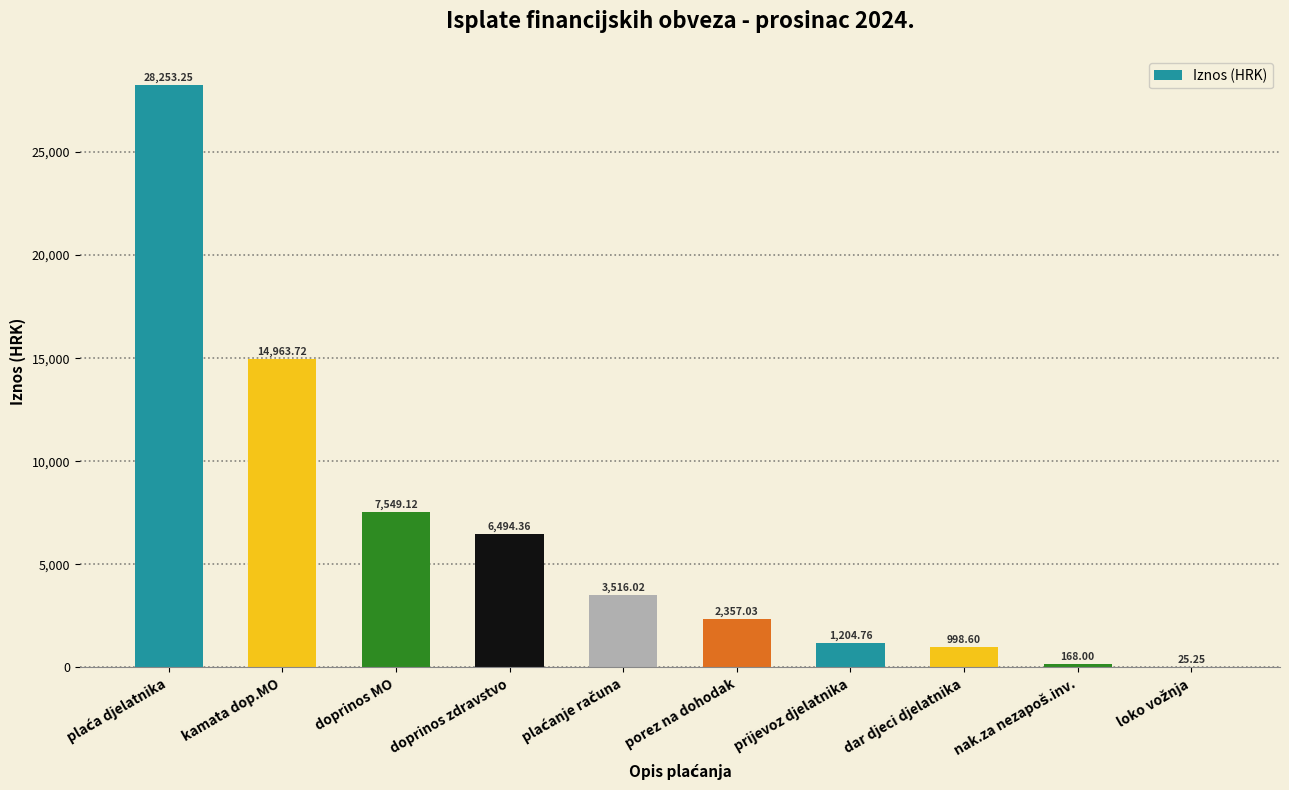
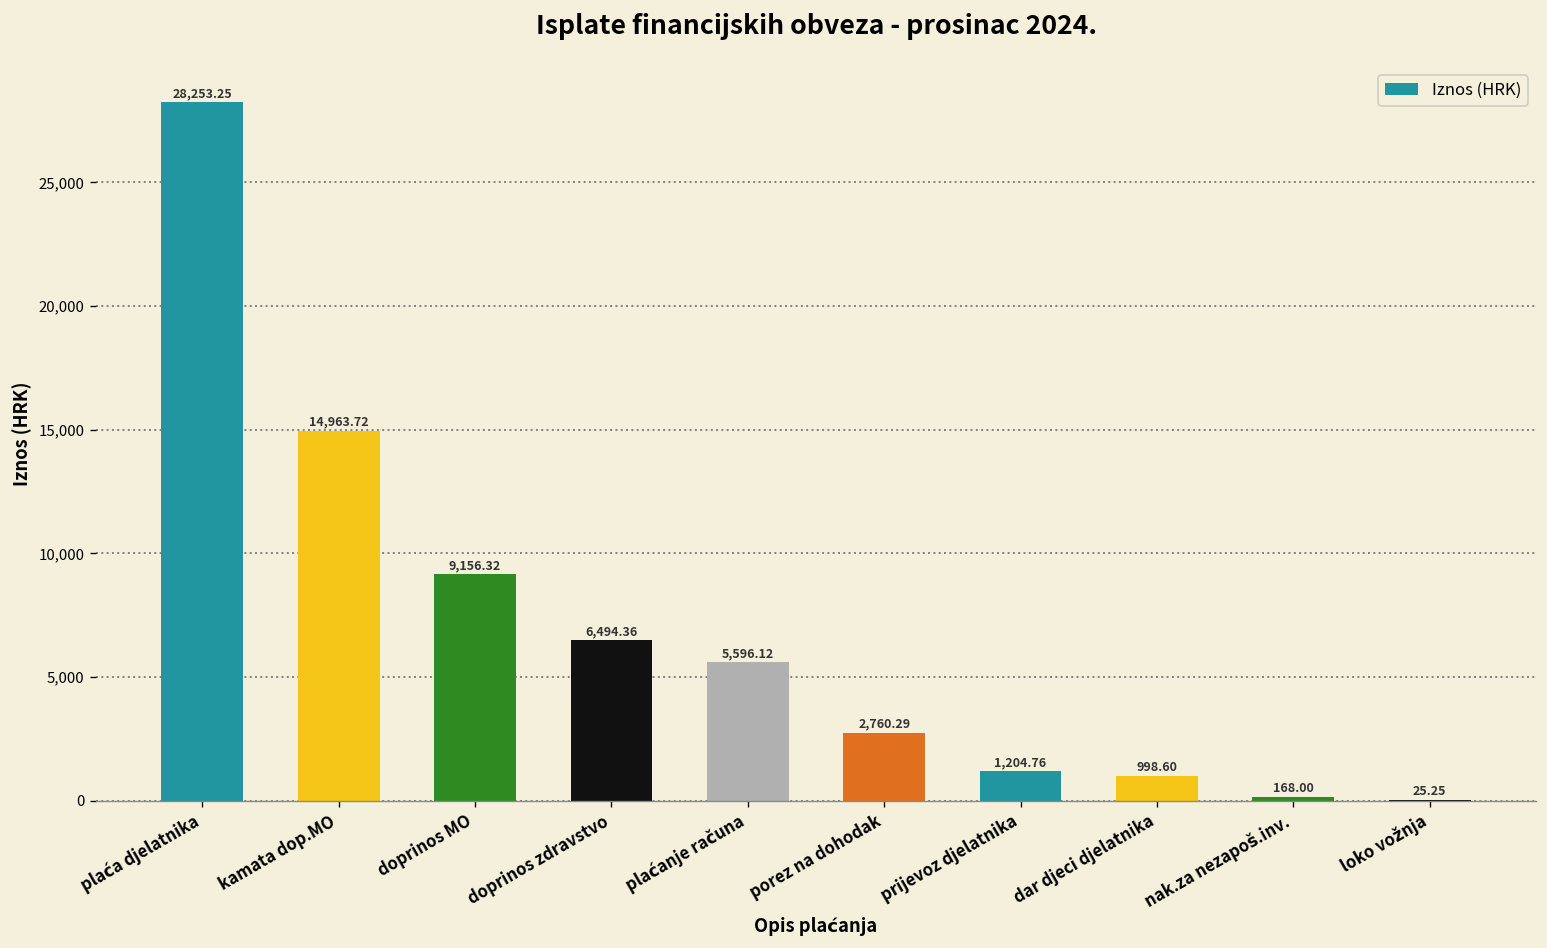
doprinos MO: 7,549.12 -> 9,156.32
plaćanje računa: 3,516.02 -> 5,596.12
porez na dohodak: 2,357.03 -> 2,760.29
